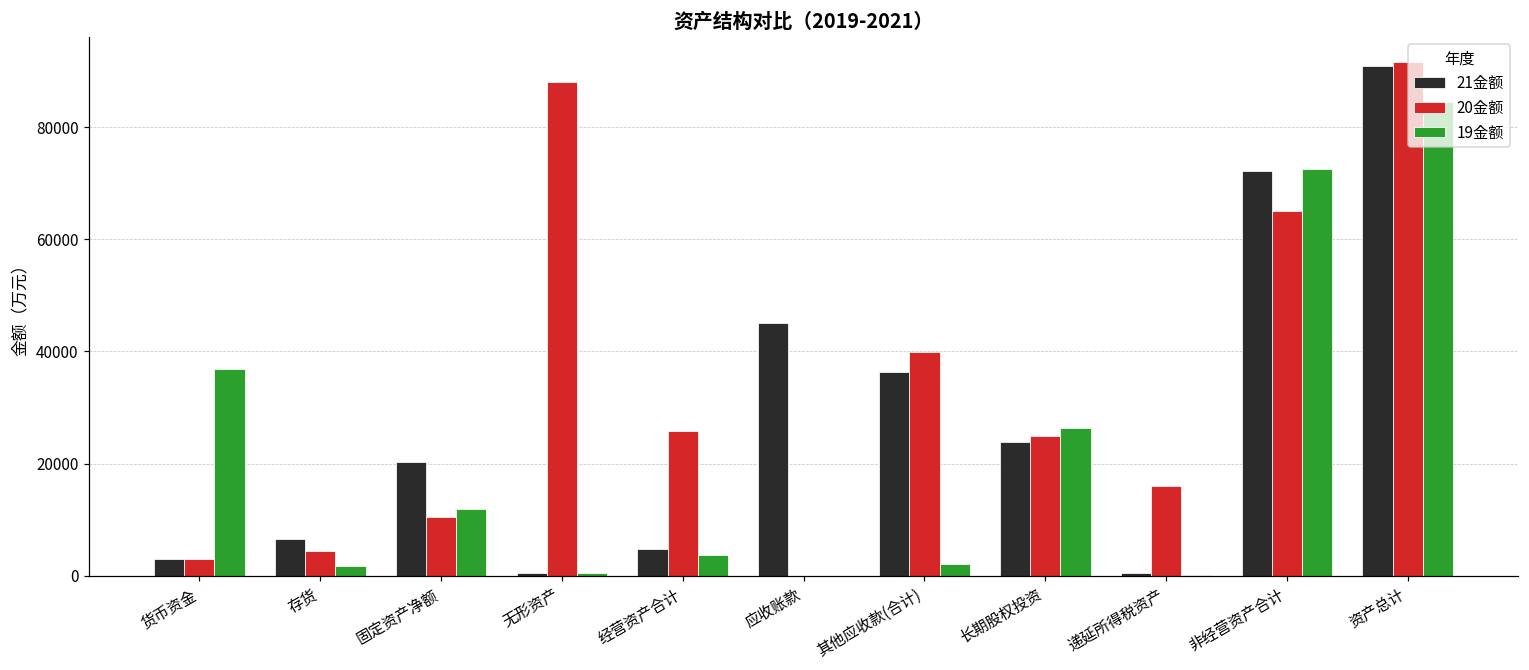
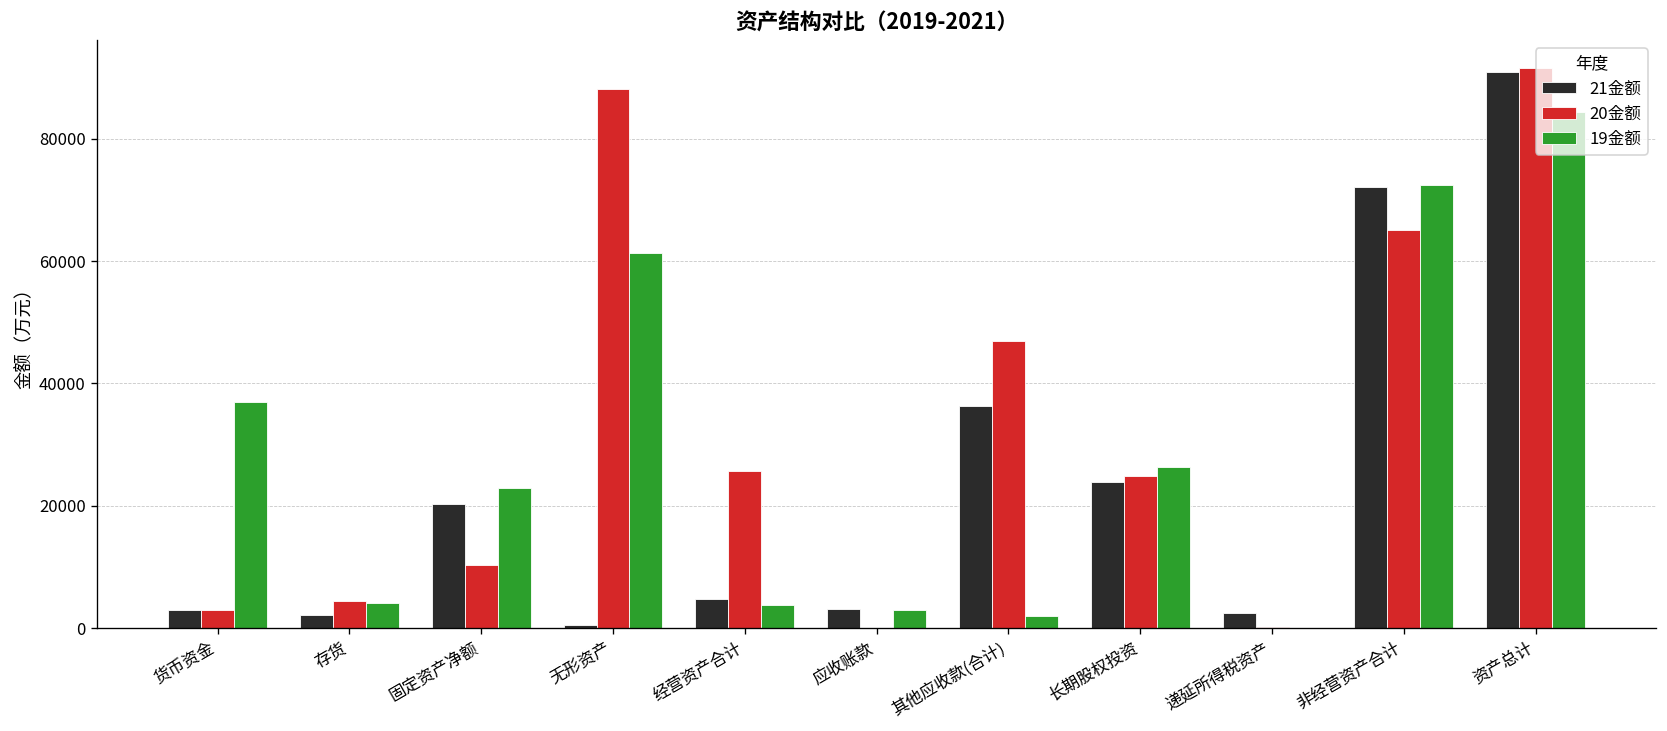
21金额, 存货: 7000 -> 2000
19金额, 存货: 2000 -> 4000
19金额, 固定资产净额: 12000 -> 23000
19金额, 无形资产: 1000 -> 61000
21金额, 应收账款: 45000 -> 3000
19金额, 应收账款: 0 -> 3000
20金额, 其他应收款(合计): 40000 -> 47000
21金额, 递延所得税资产: 1000 -> 2000
20金额, 递延所得税资产: 16000 -> 0
